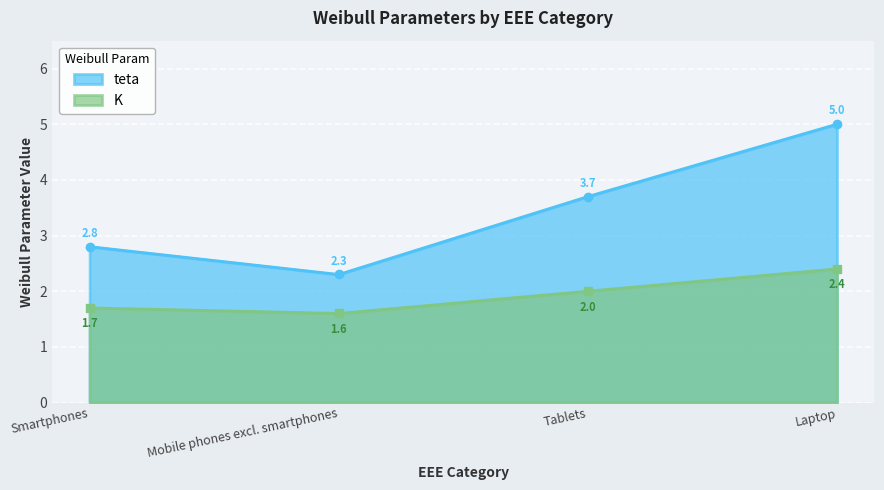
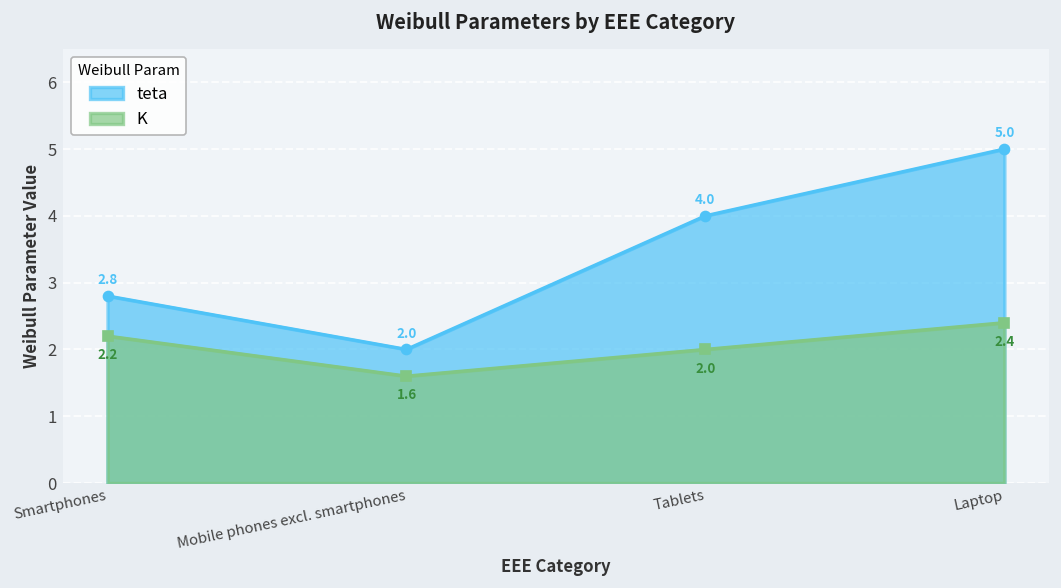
K, Smartphones: 1.7 -> 2.2
teta, Mobile phones excl. smartphones: 2.3 -> 2.0
teta, Tablets: 3.7 -> 4.0
